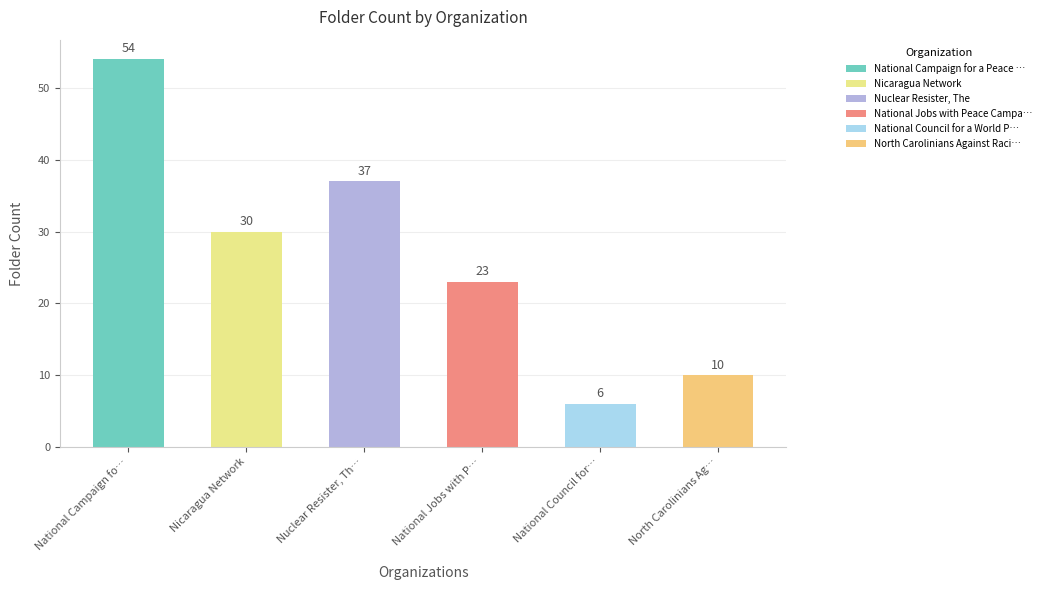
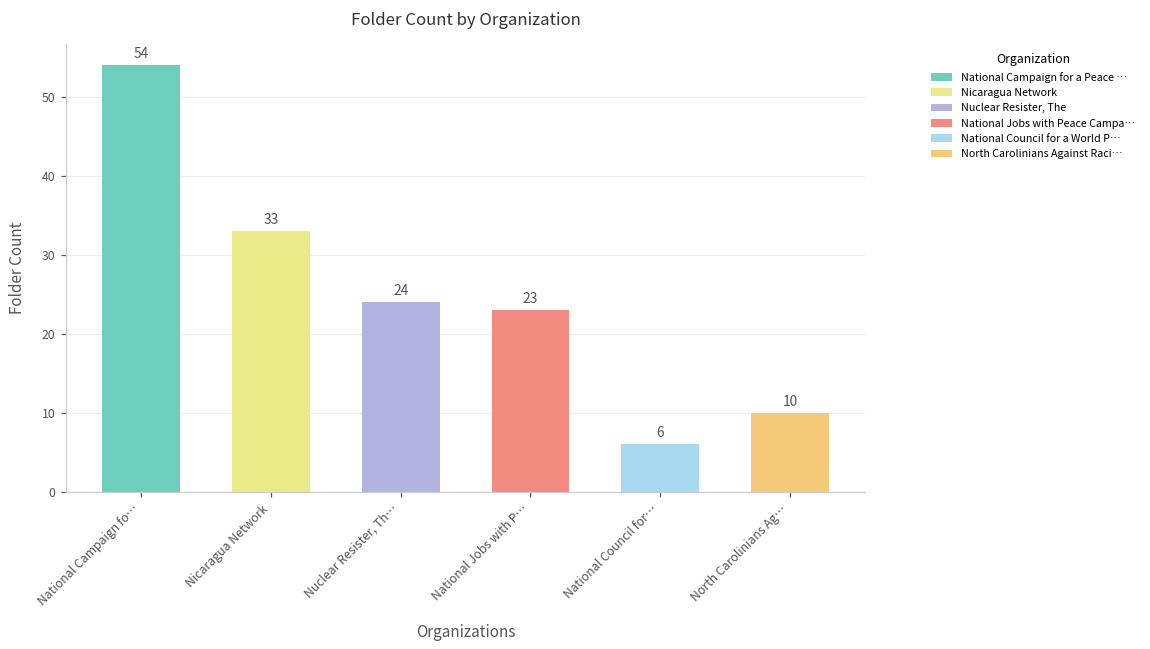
Nicaragua Network: 30 -> 33
Nuclear Resister, Th…: 37 -> 24
